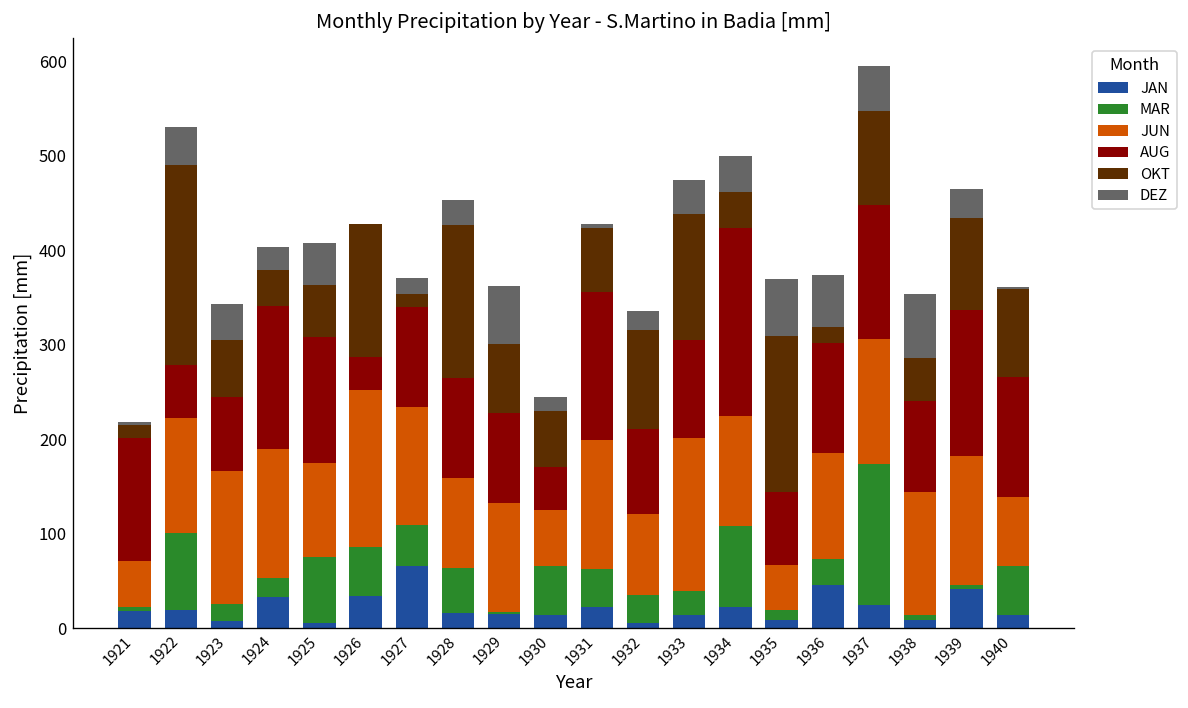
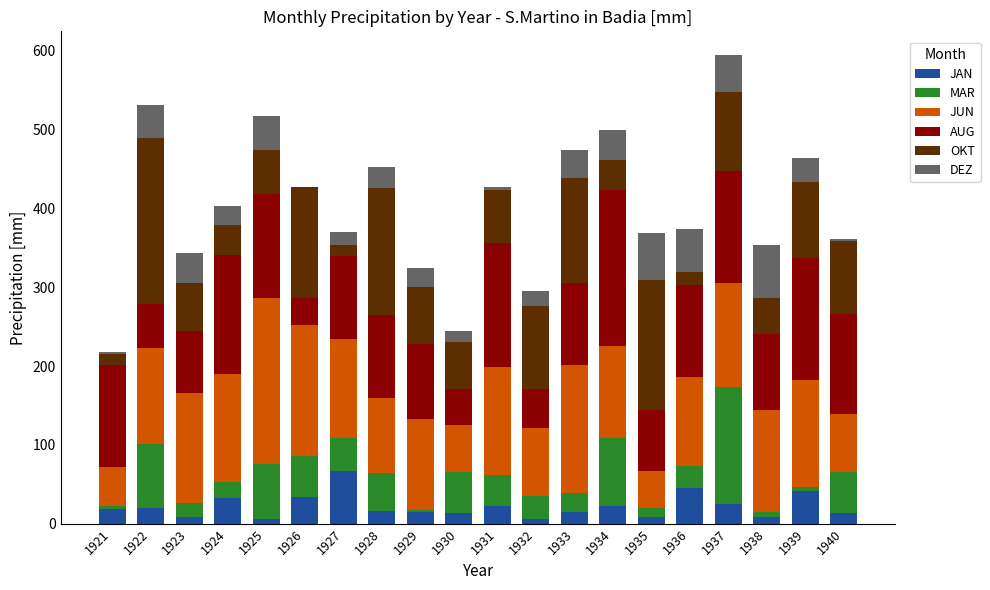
JUN, 1925: 100 -> 210
DEZ, 1929: 60 -> 20
AUG, 1932: 90 -> 50
